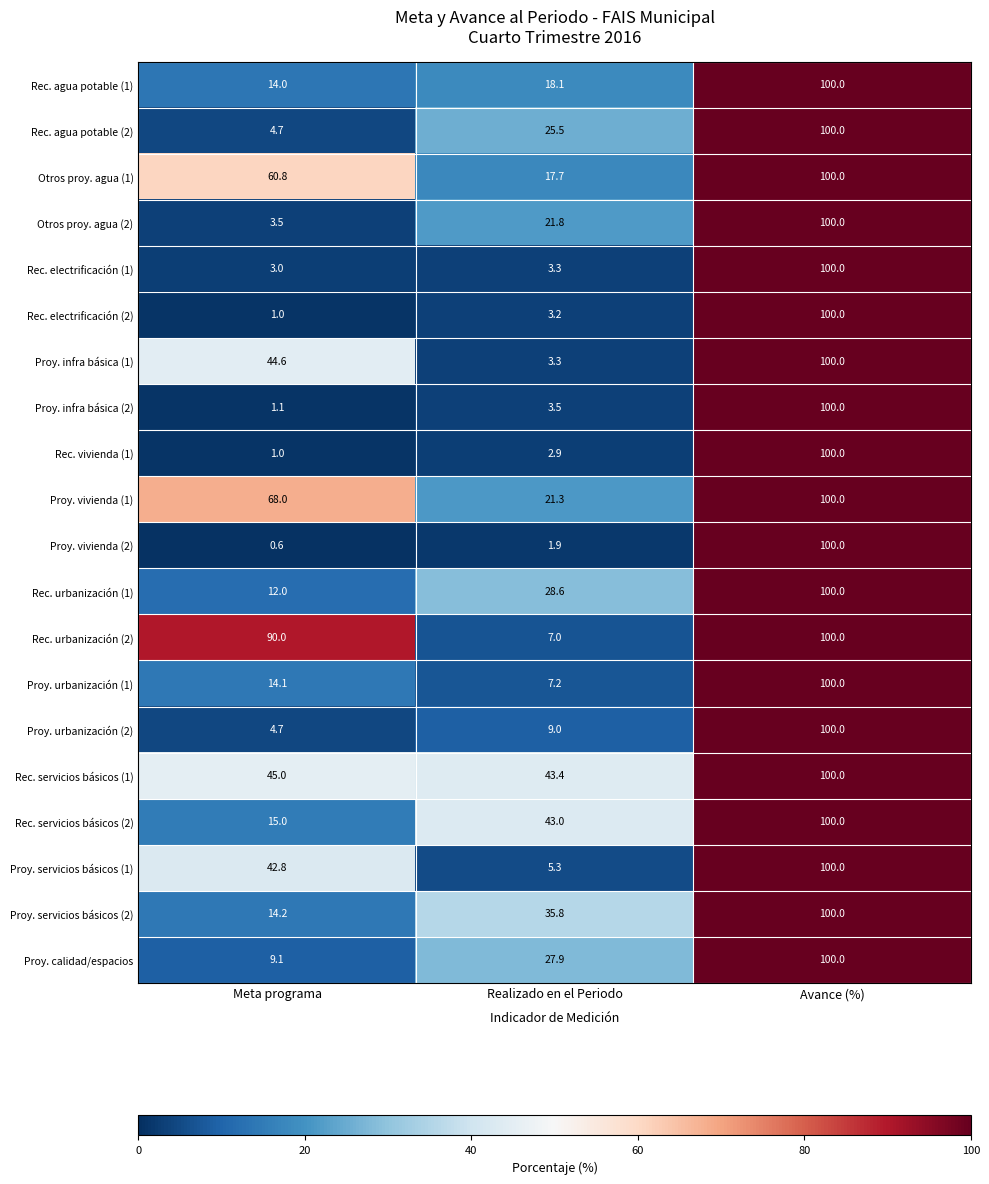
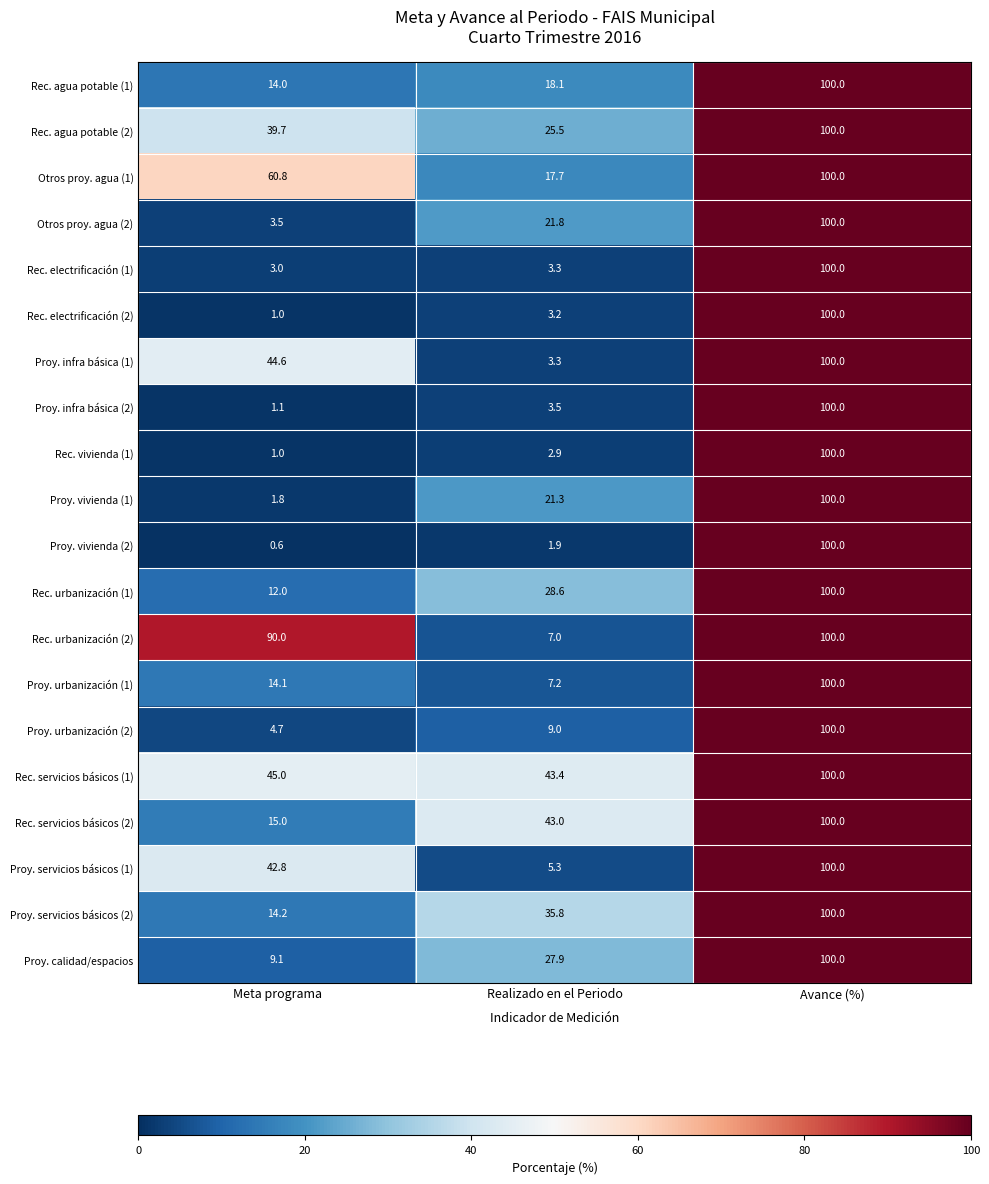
Rec. agua potable (2), Meta programa: 4.7 -> 39.7
Proy. vivienda (1), Meta programa: 68.0 -> 1.8
